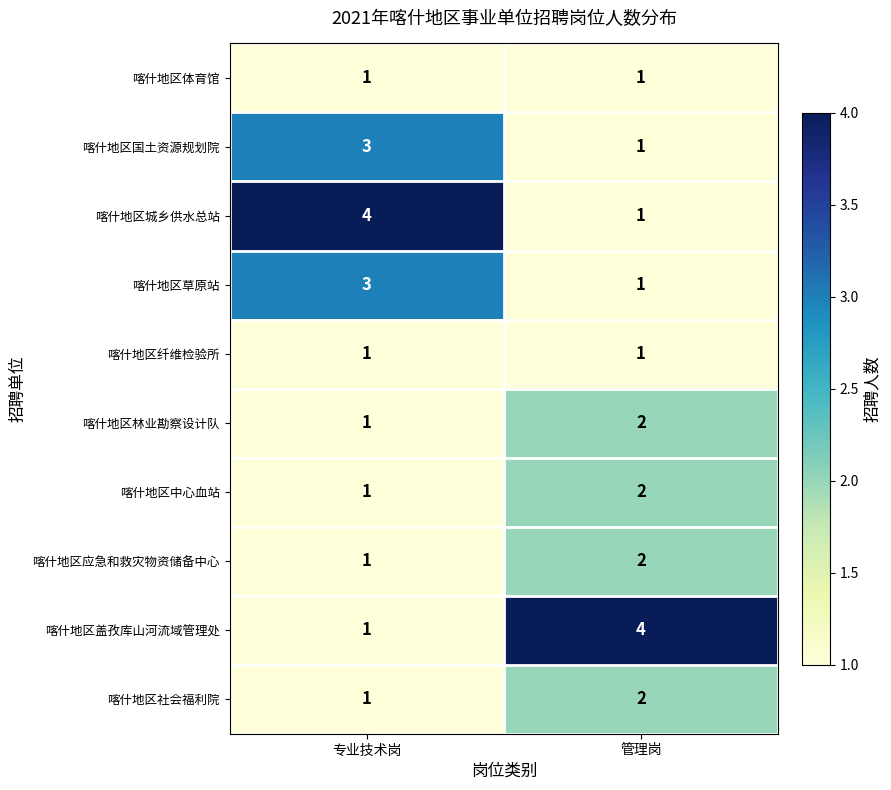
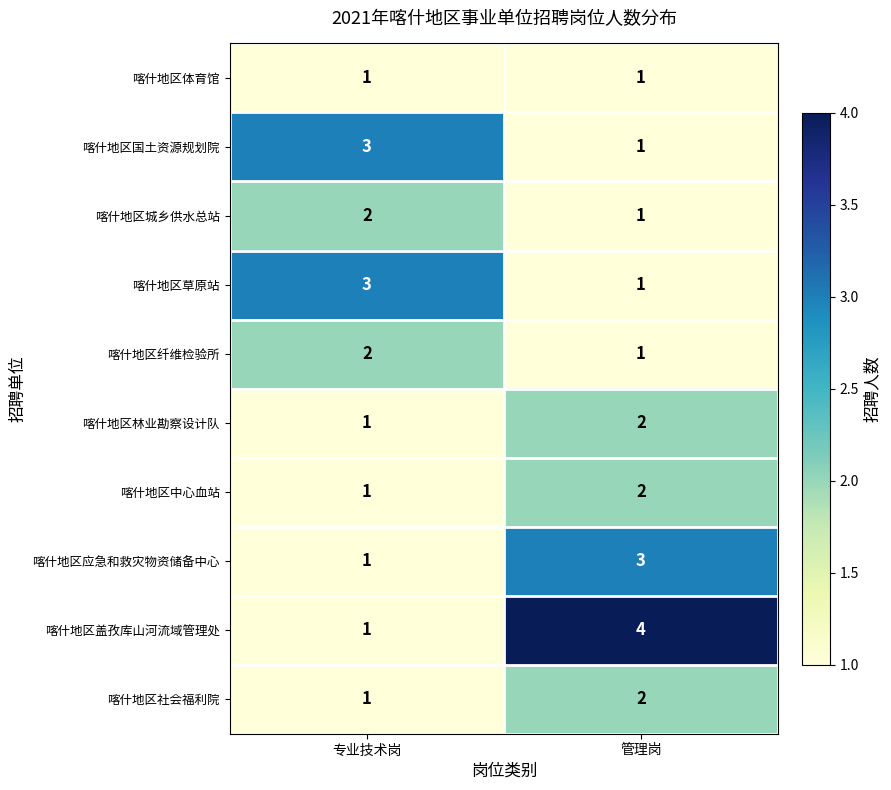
喀什地区城乡供水总站, 专业技术岗: 4 -> 2
喀什地区纤维检验所, 专业技术岗: 1 -> 2
喀什地区应急和救灾物资储备中心, 管理岗: 2 -> 3
